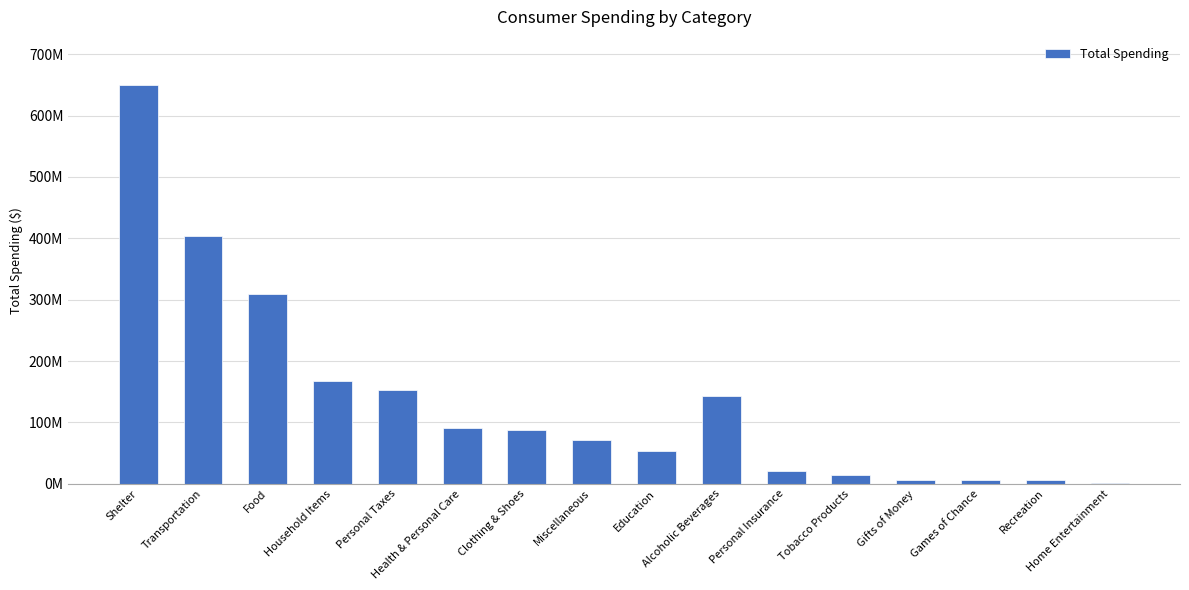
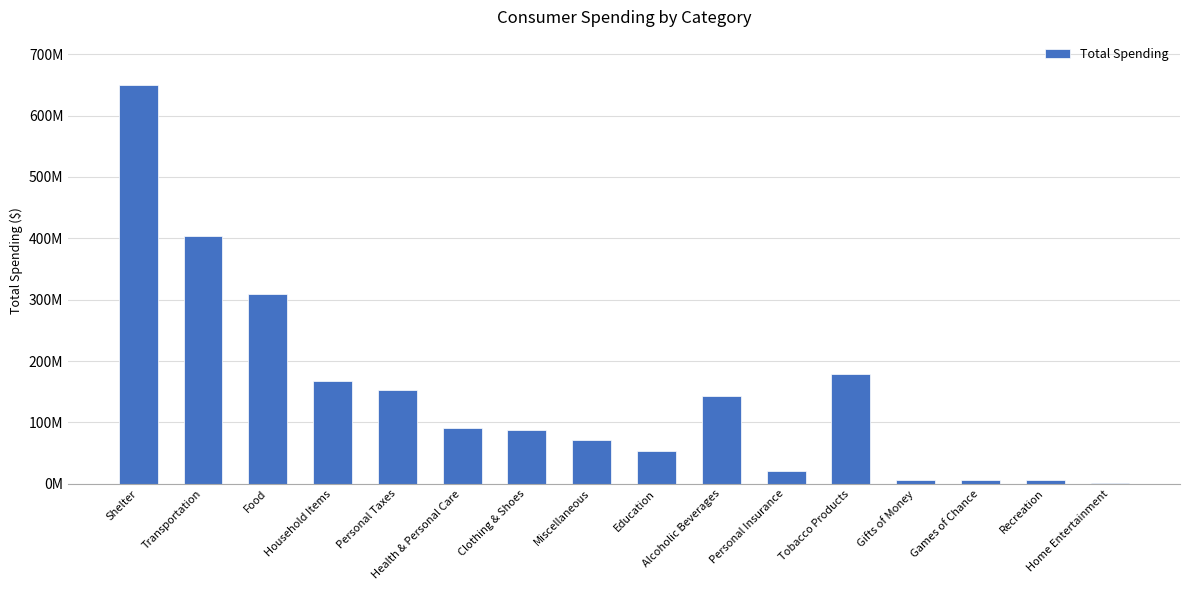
Tobacco Products: 10000000 -> 180000000
